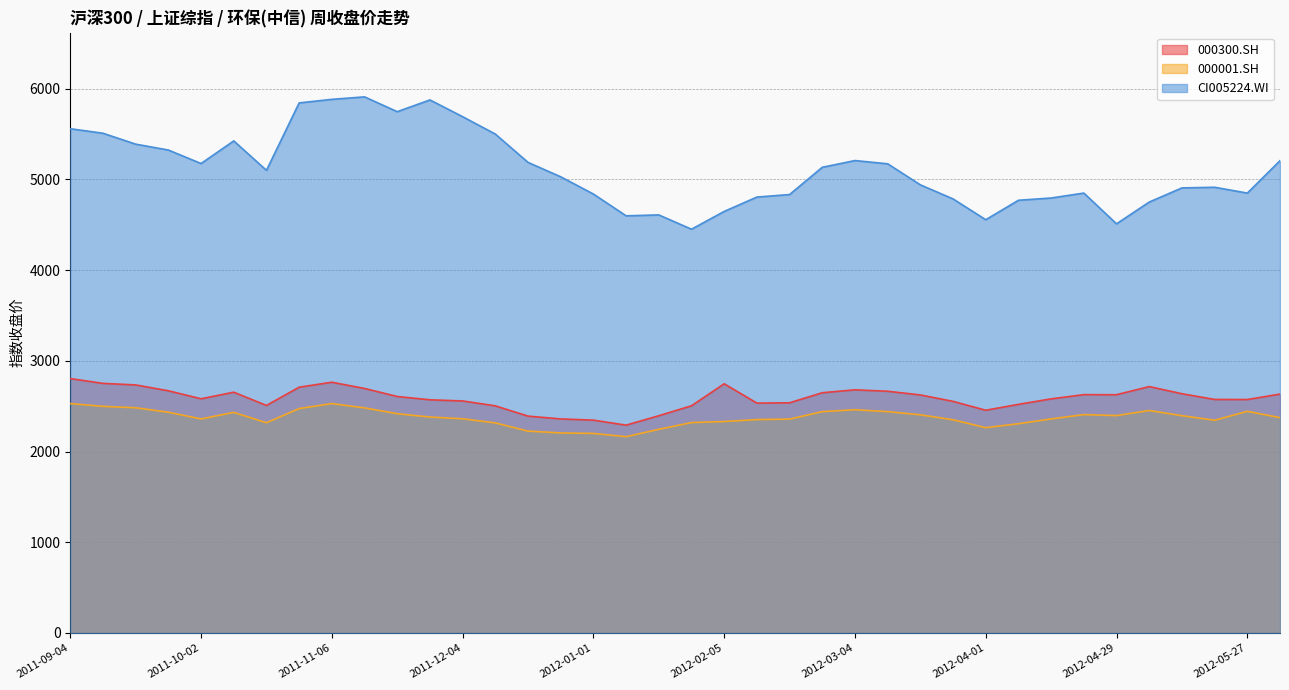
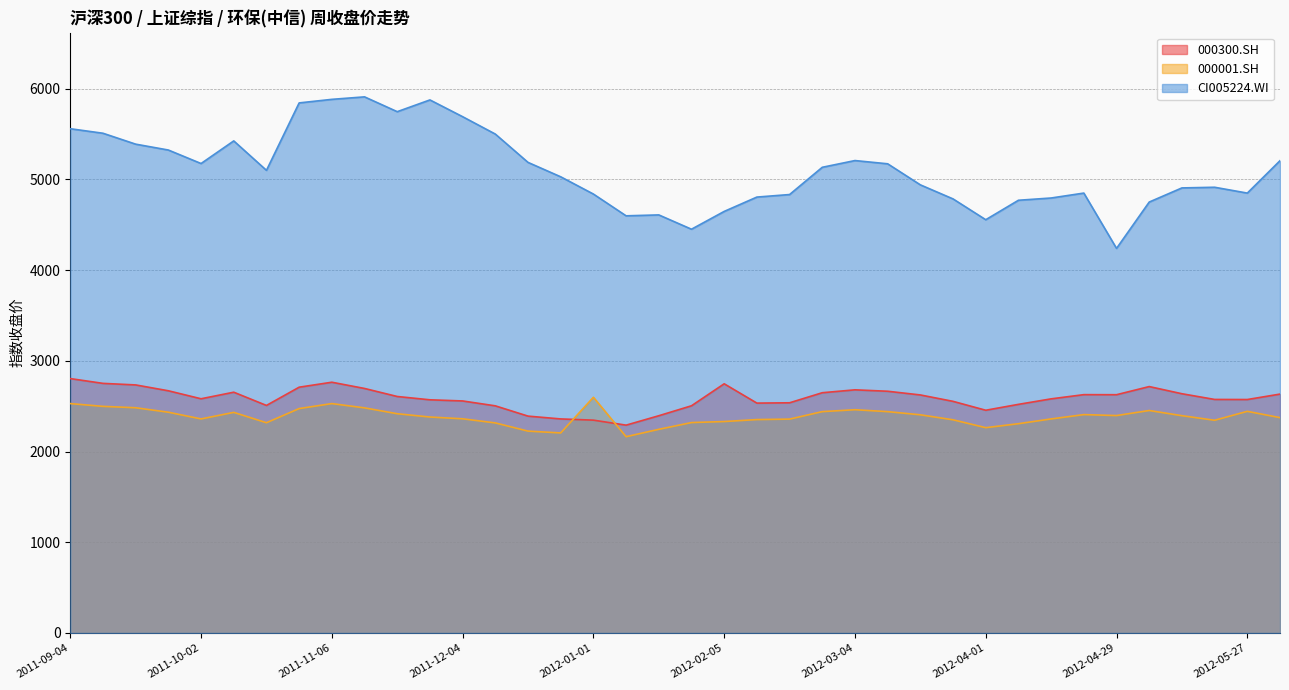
000001.SH, 2012-01-01: 2200 -> 2600
CI005224.WI, 2012-04-29: 4500 -> 4200
